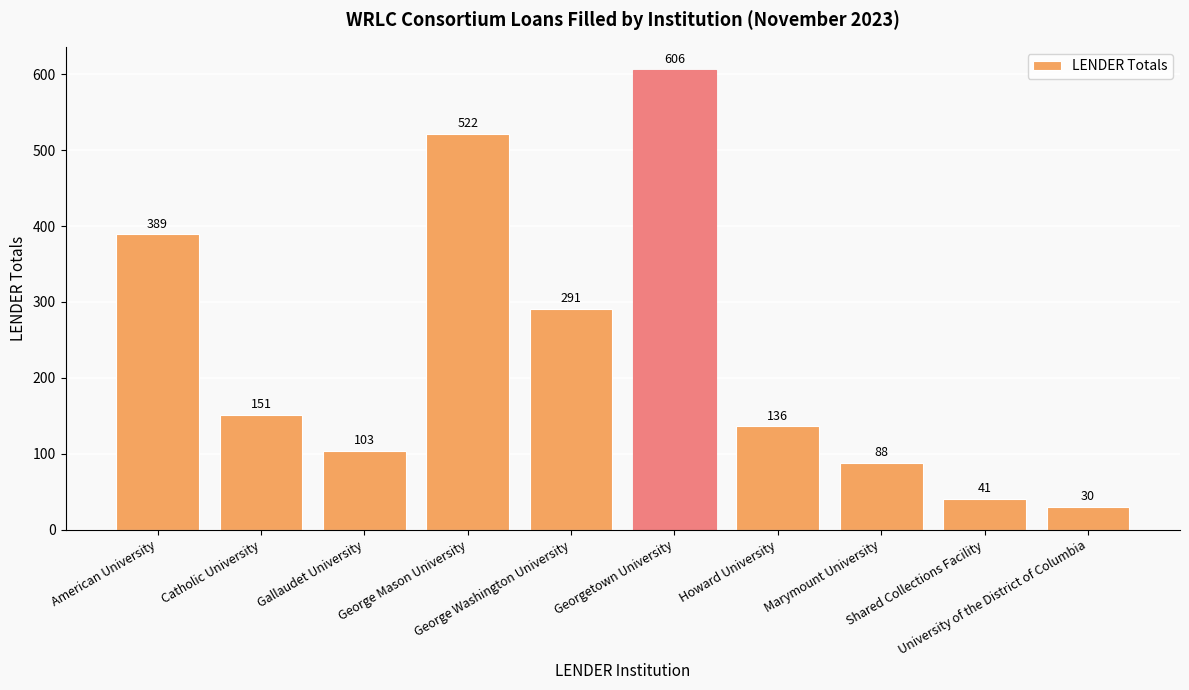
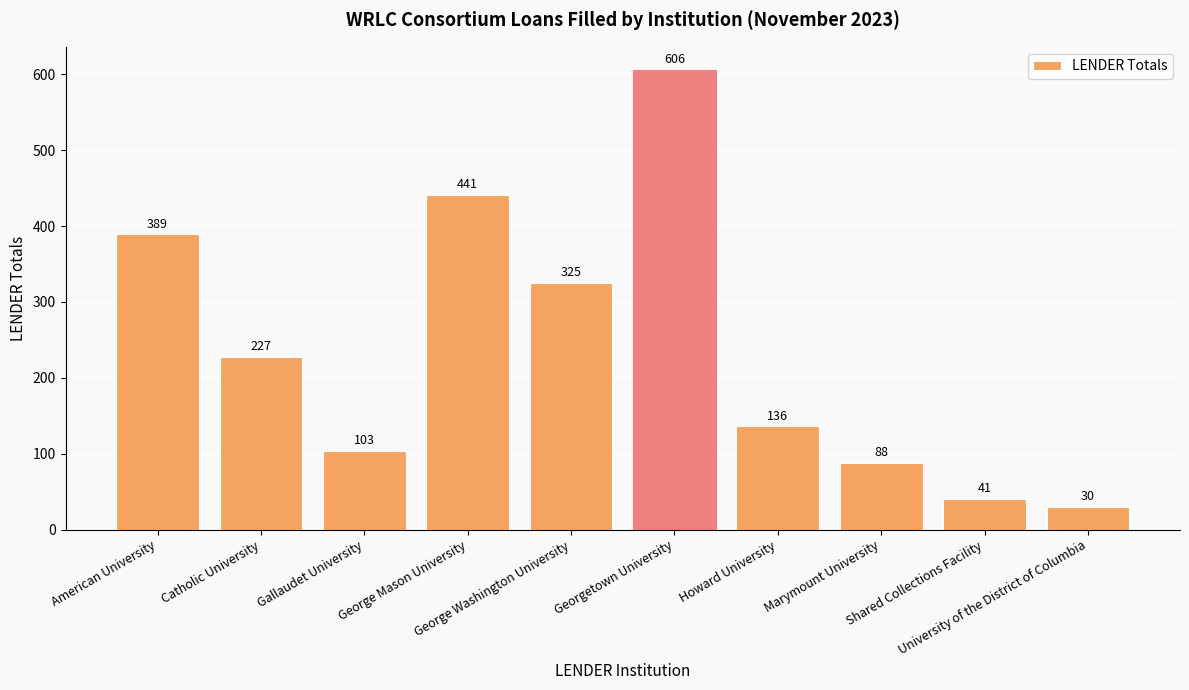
Catholic University: 151 -> 227
George Mason University: 522 -> 441
George Washington University: 291 -> 325
